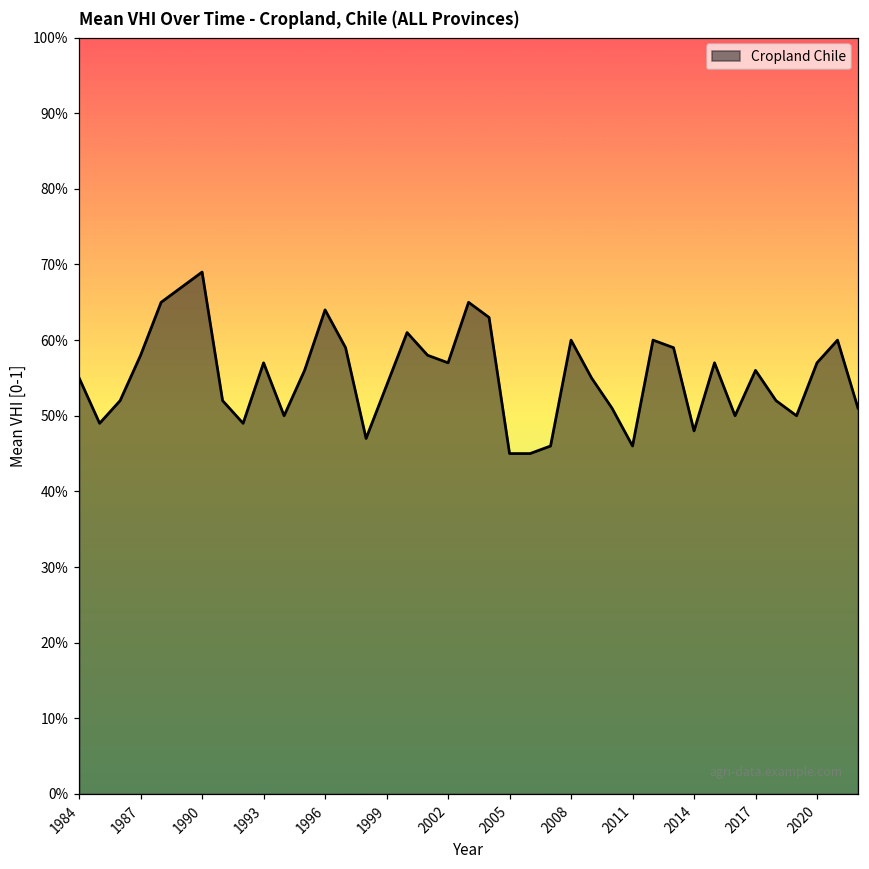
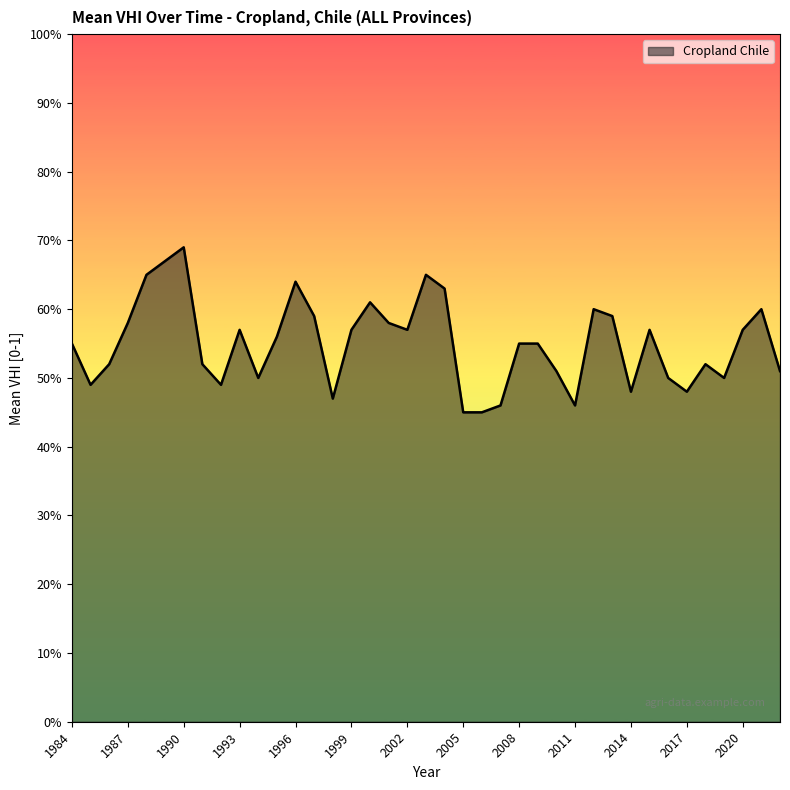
1999: 54% -> 57%
2008: 60% -> 55%
2017: 56% -> 48%
